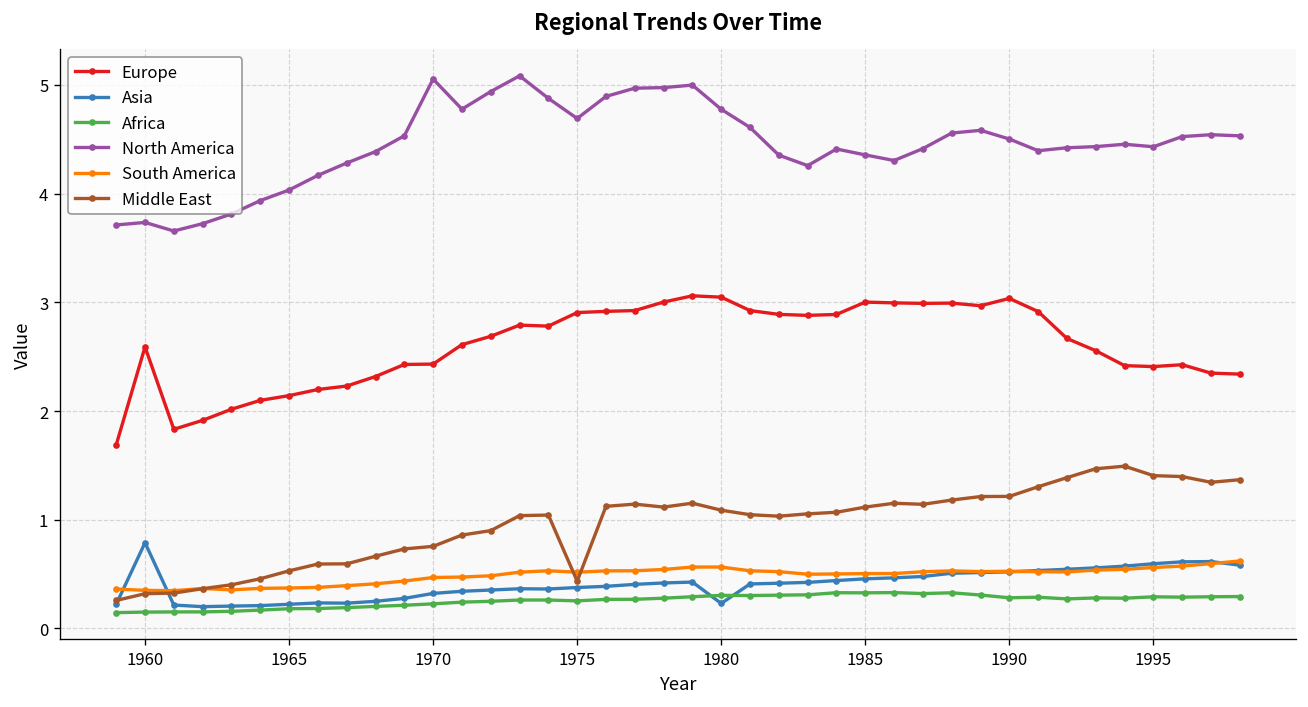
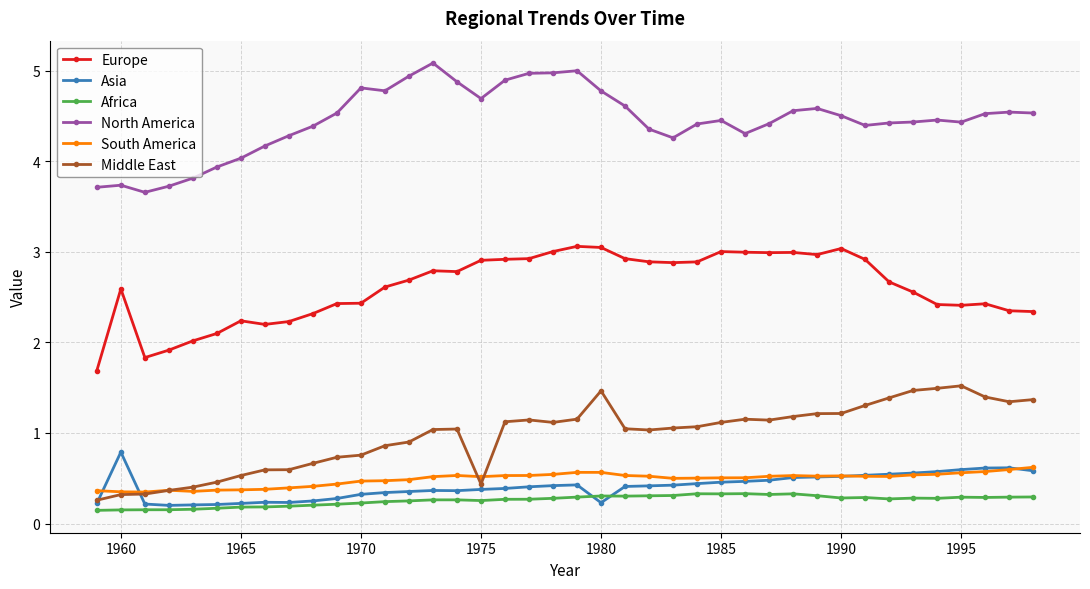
Europe, 1965: 2.1 -> 2.2
North America, 1970: 5.1 -> 4.8
Middle East, 1980: 1.1 -> 1.5
North America, 1985: 4.4 -> 4.5
Middle East, 1995: 1.4 -> 1.5
